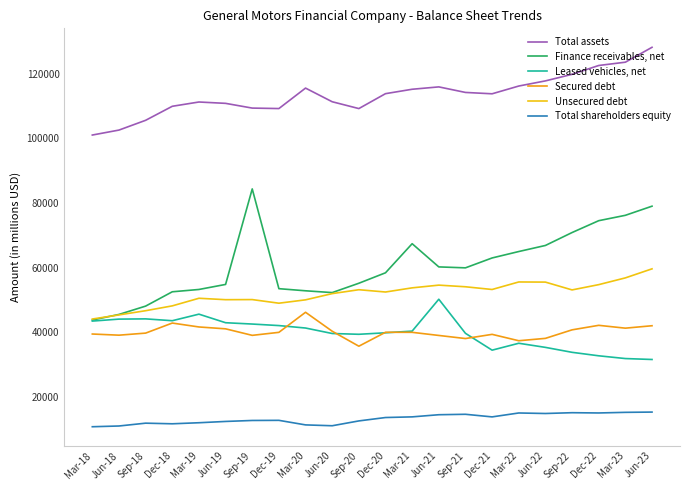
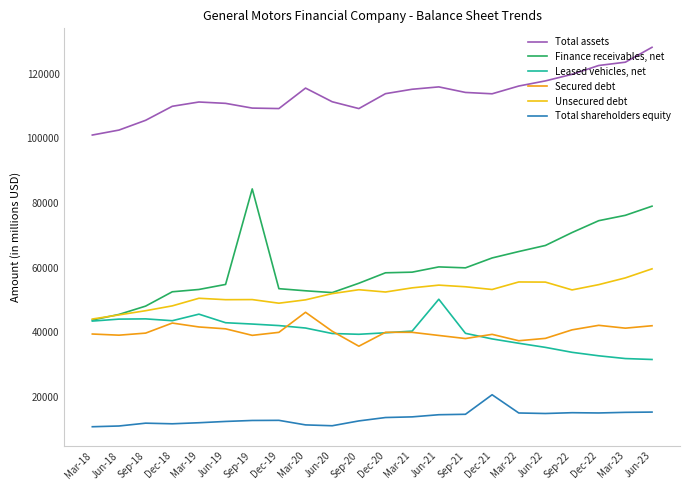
Finance receivables, net, Mar-21: 67000 -> 59000
Leased vehicles, net, Dec-21: 34000 -> 38000
Total shareholders equity, Dec-21: 14000 -> 21000
